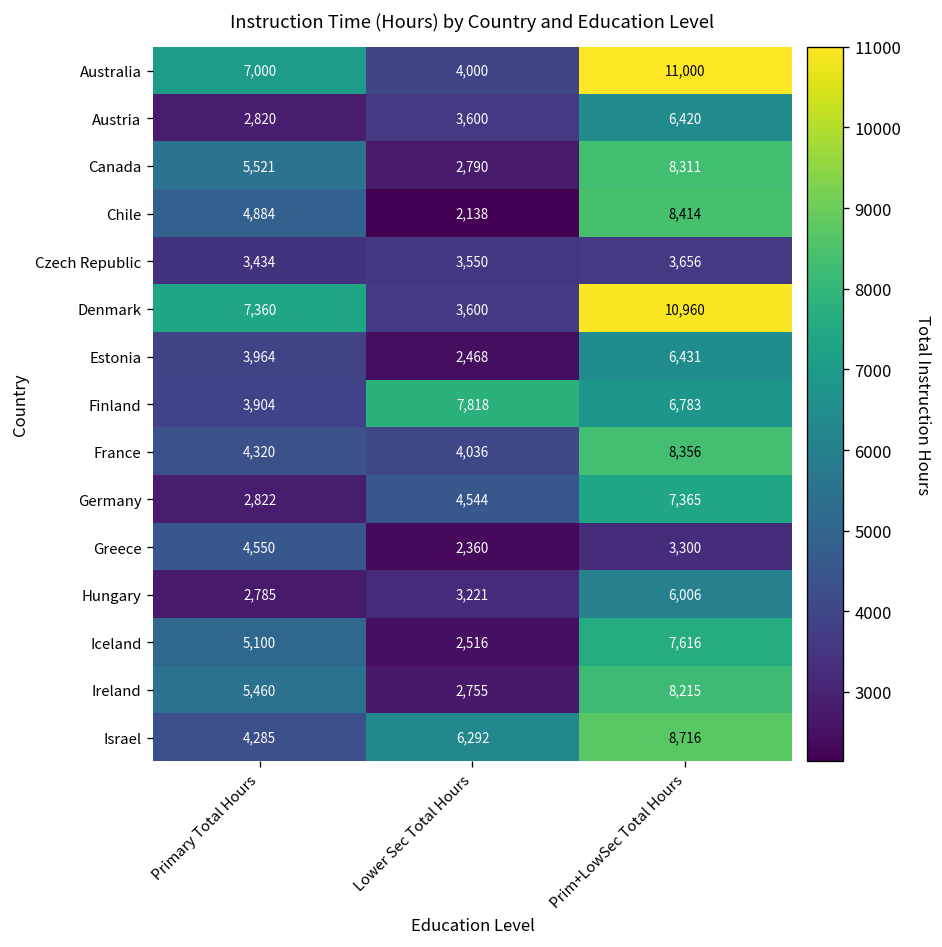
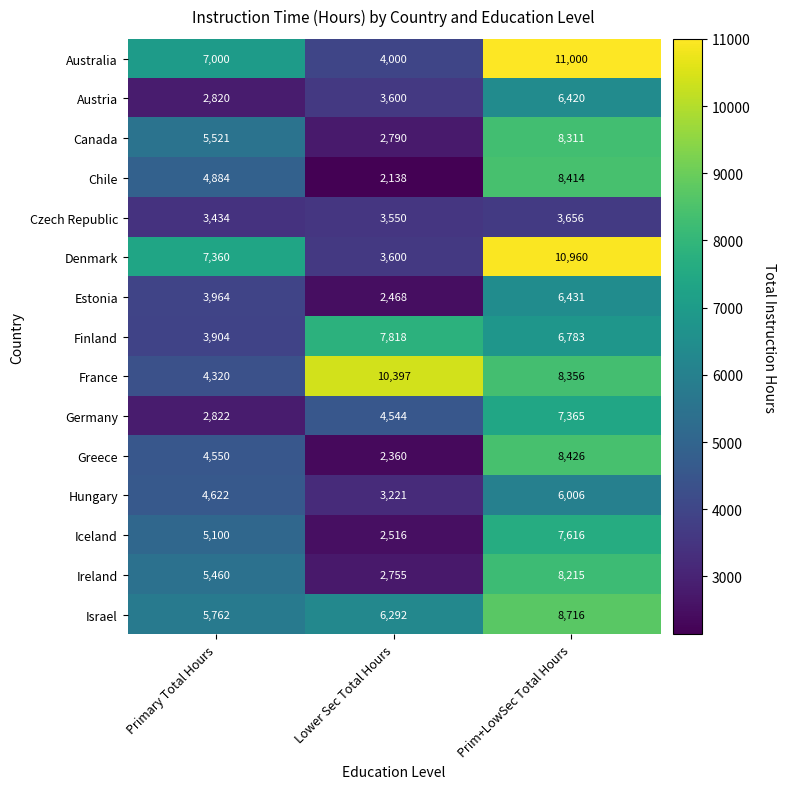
France, Lower Sec Total Hours: 4,036 -> 10,397
Greece, Prim+LowSec Total Hours: 3,300 -> 8,426
Hungary, Primary Total Hours: 2,785 -> 4,622
Israel, Primary Total Hours: 4,285 -> 5,762
